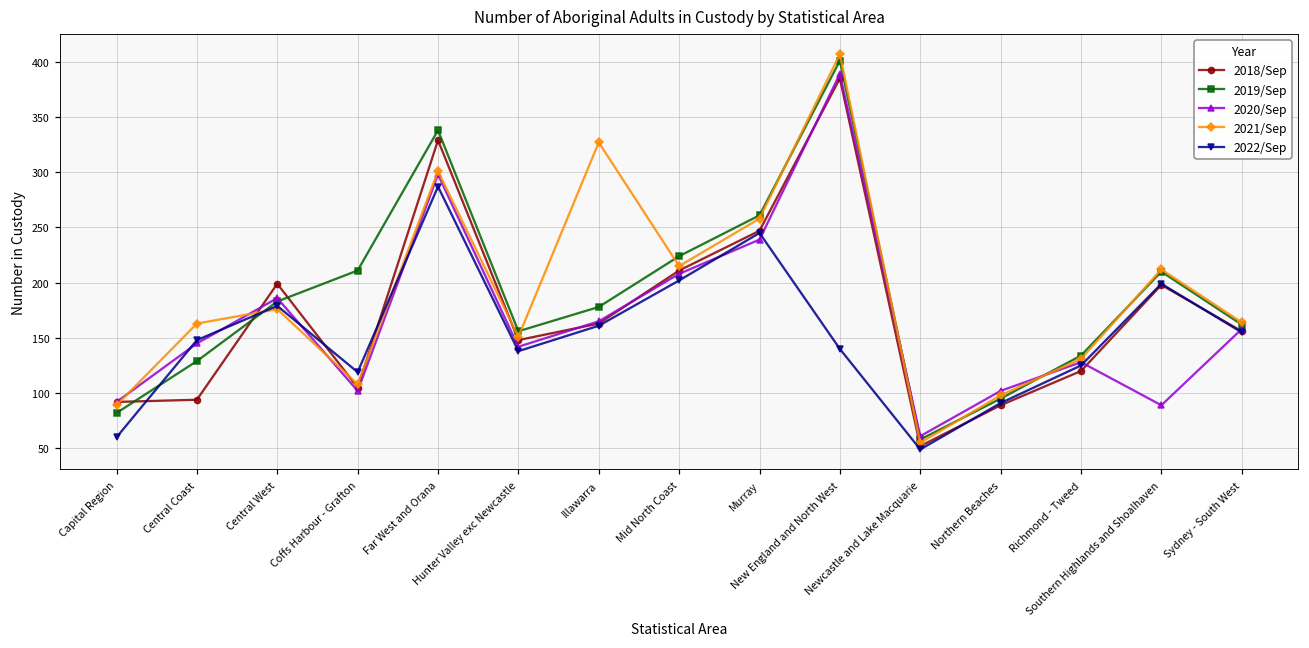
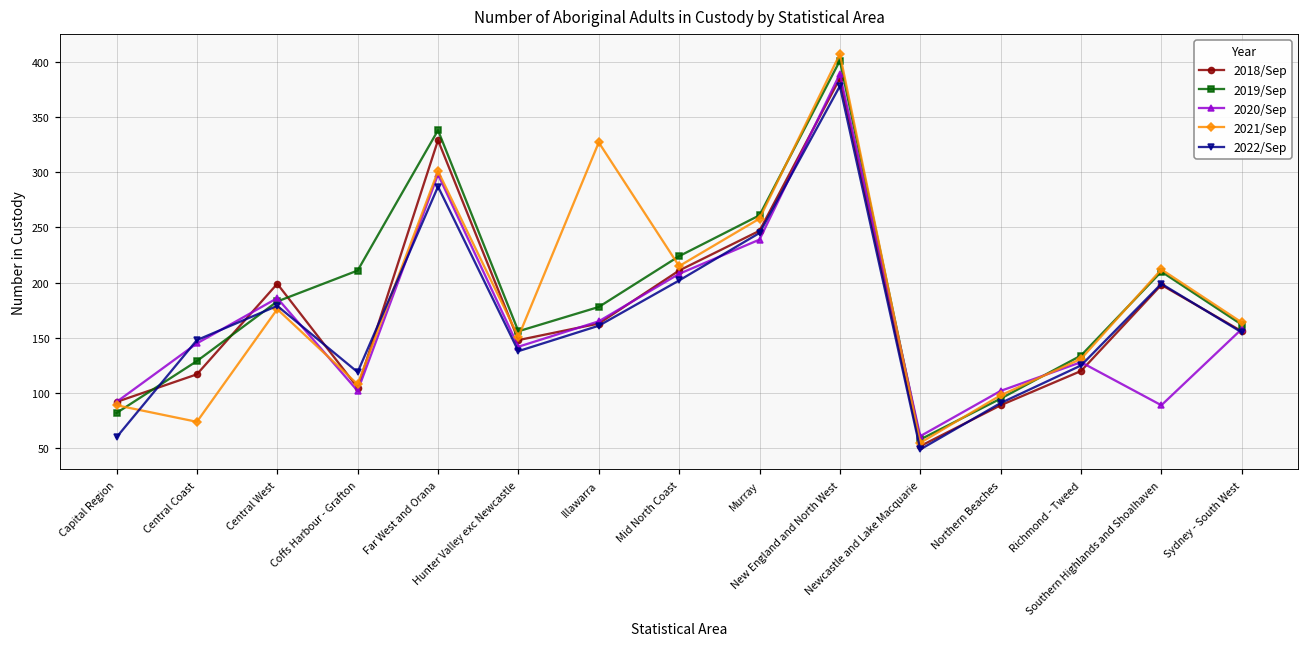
2018/Sep, Central Coast: 94 -> 117
2021/Sep, Central Coast: 163 -> 74
2022/Sep, New England and North West: 140 -> 378
